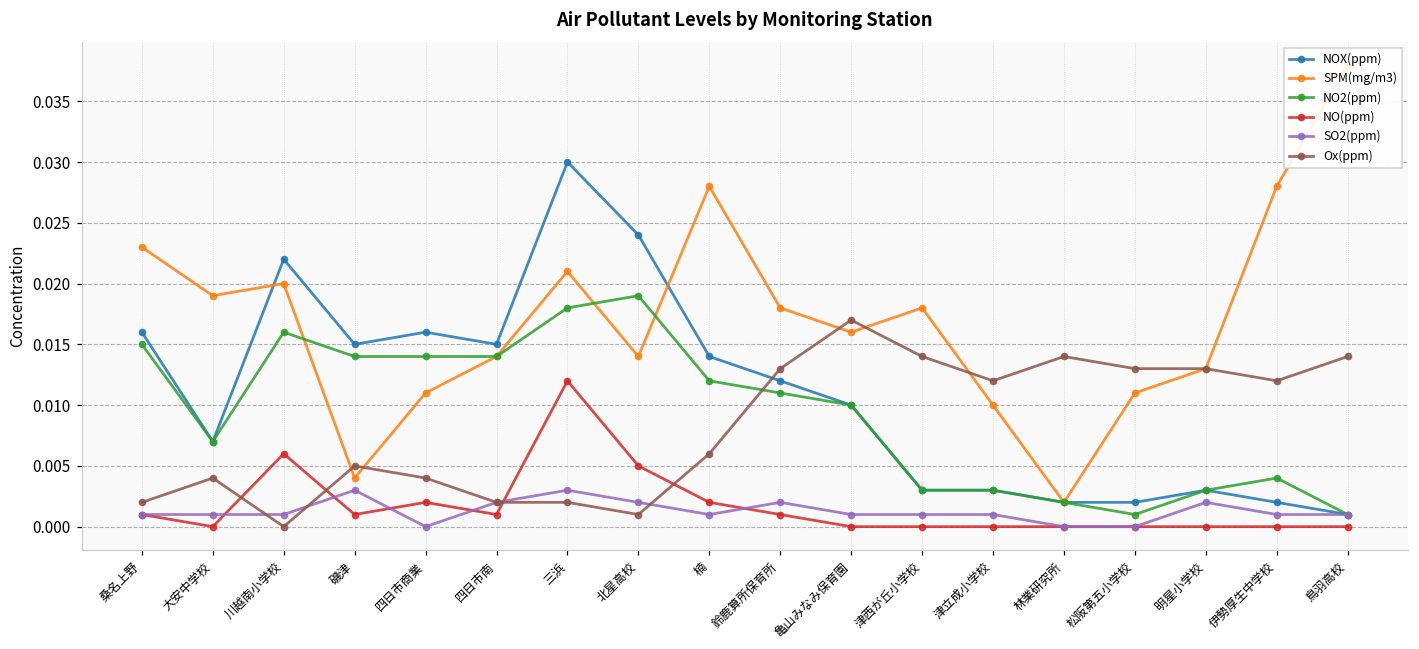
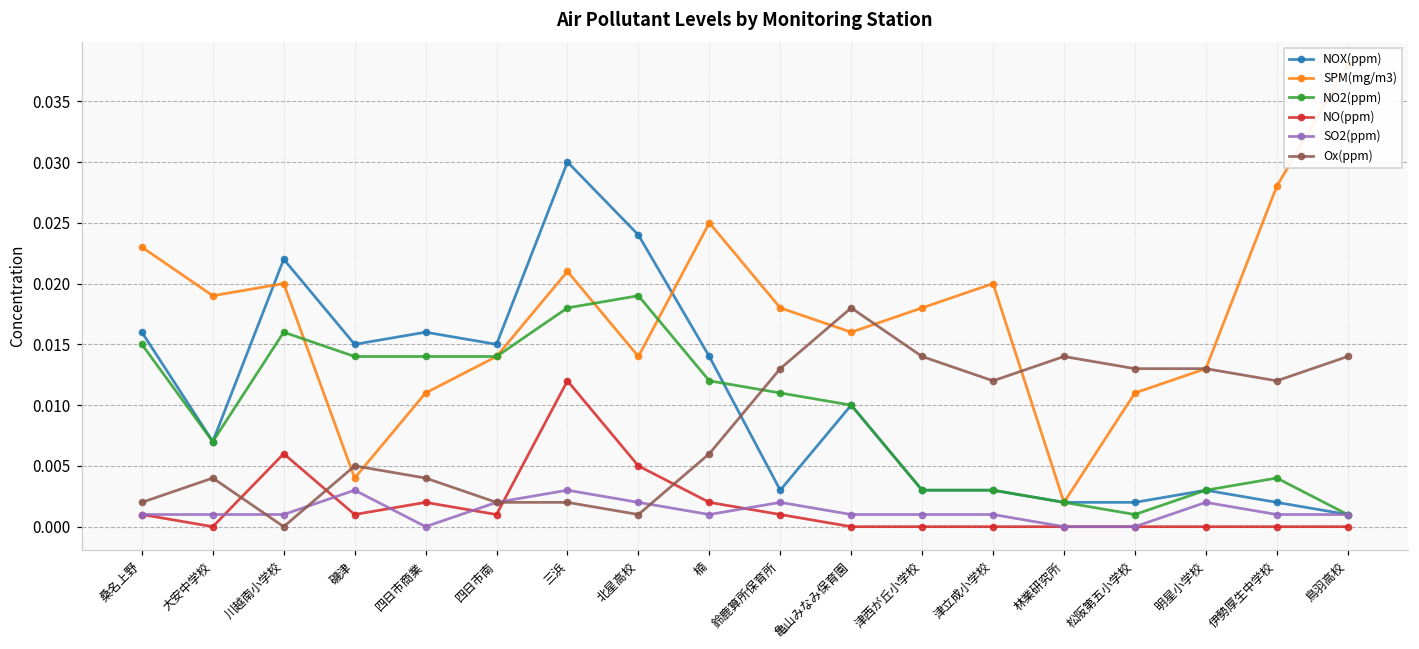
SPM(mg/m3), 楠: 0.028 -> 0.025
NOX(ppm), 鈴鹿算所保育所: 0.012 -> 0.003
Ox(ppm), 亀山みなみ保育園: 0.017 -> 0.018
SPM(mg/m3), 津立成小学校: 0.01 -> 0.02
